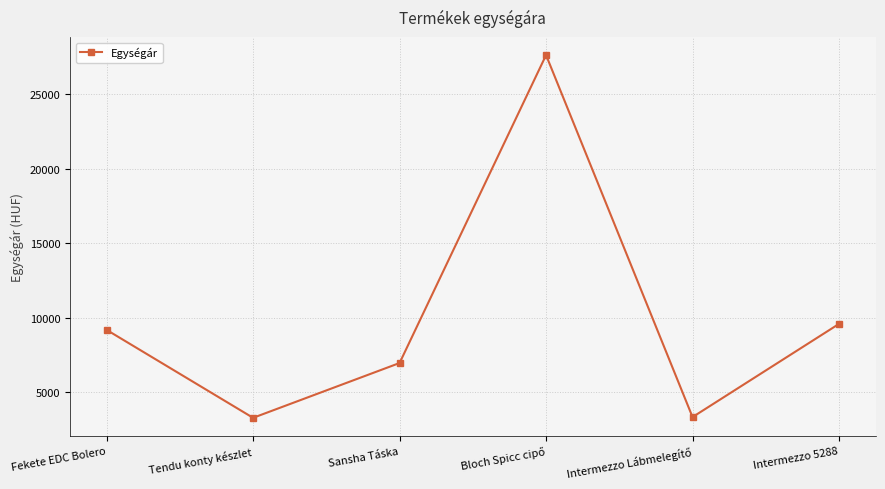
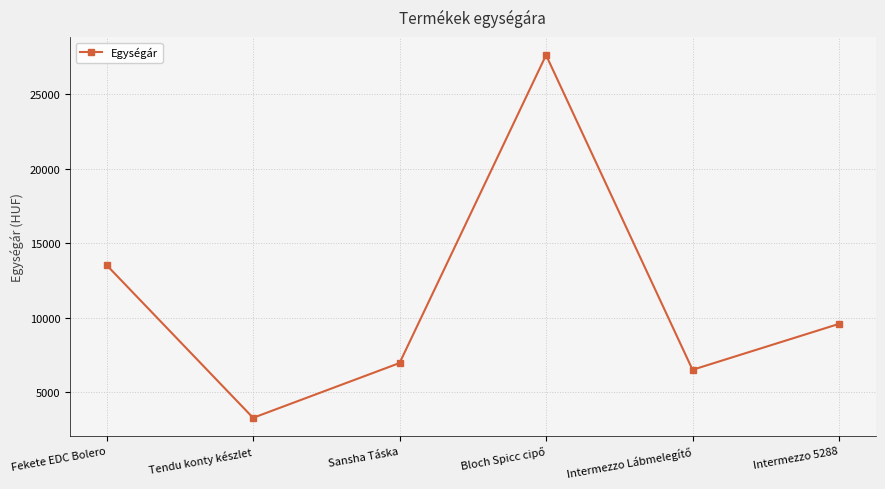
Fekete EDC Bolero: 9200 -> 13500
Intermezzo Lábmelegítő: 3400 -> 6500
